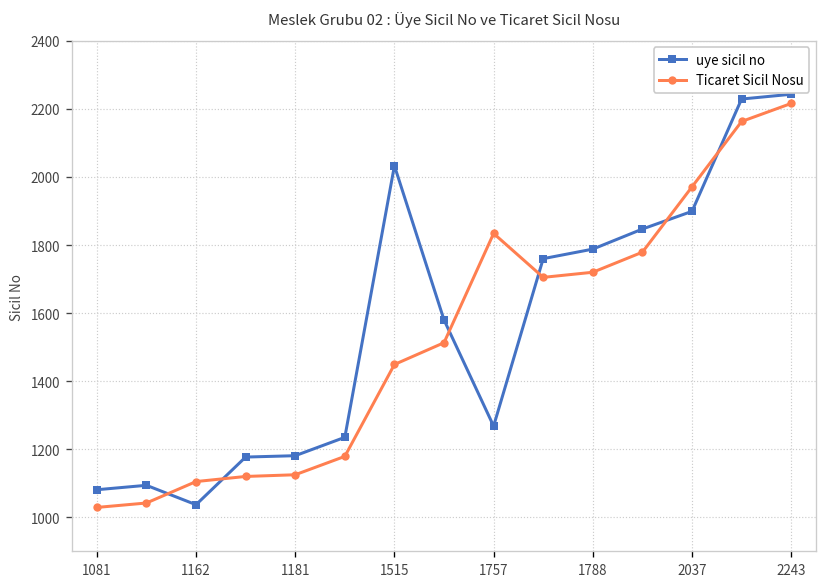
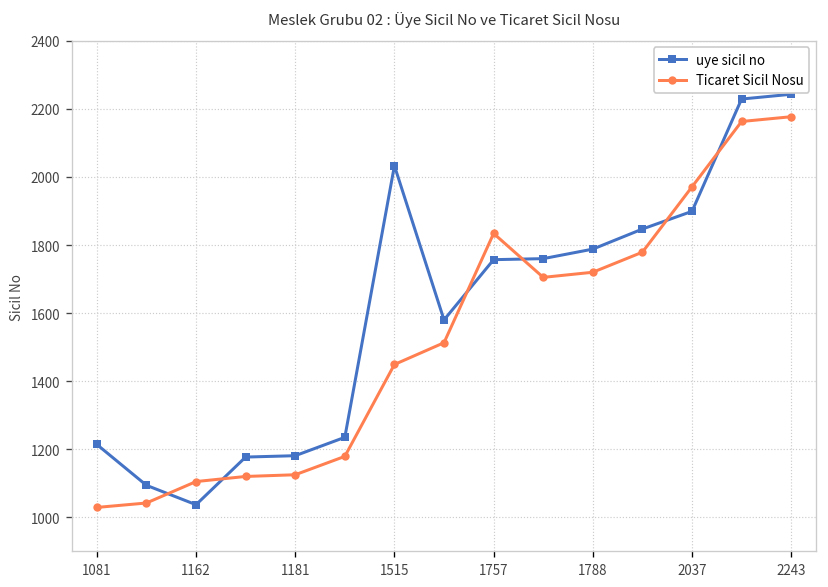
uye sicil no, 1081: 1080 -> 1210
uye sicil no, 1757: 1270 -> 1760
Ticaret Sicil Nosu, 2243: 2220 -> 2180
